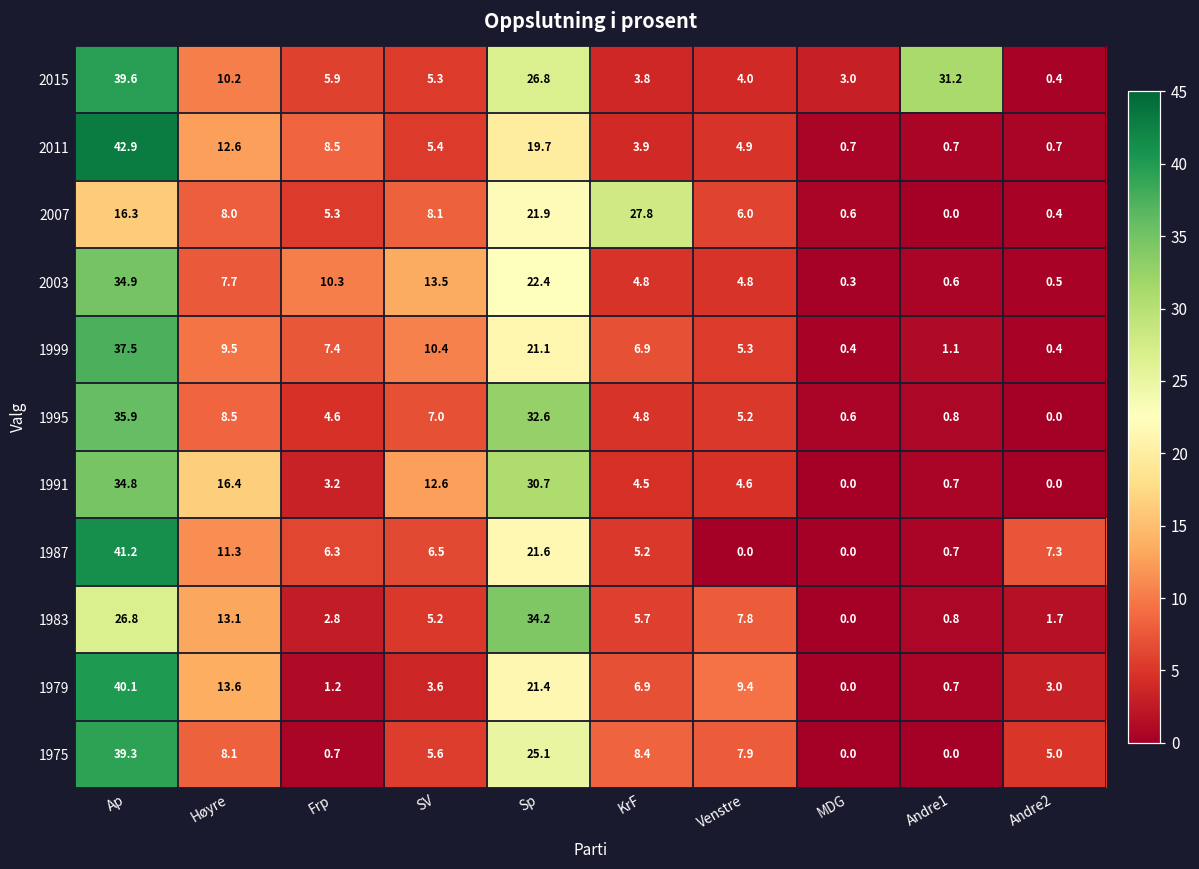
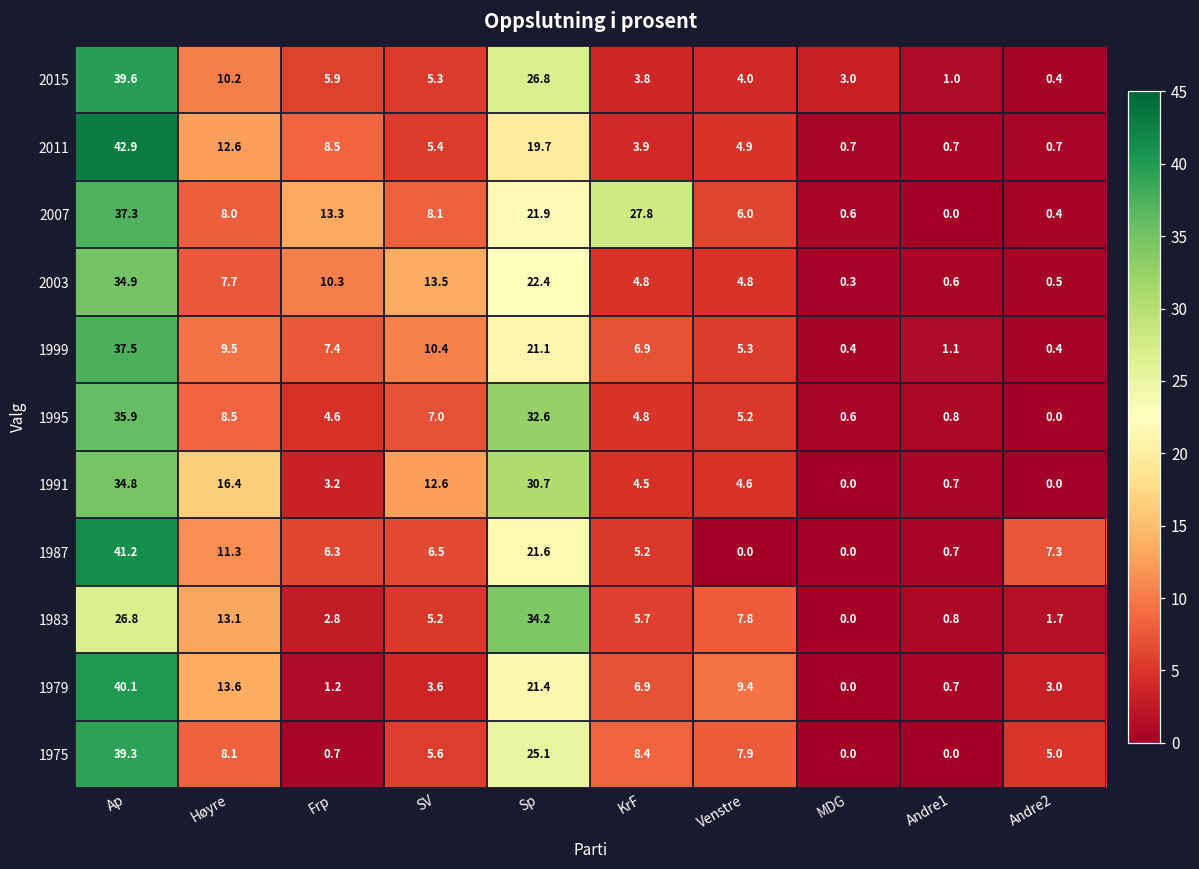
2015, Andre1: 31.2 -> 1.0
2007, Ap: 16.3 -> 37.3
2007, Frp: 5.3 -> 13.3
